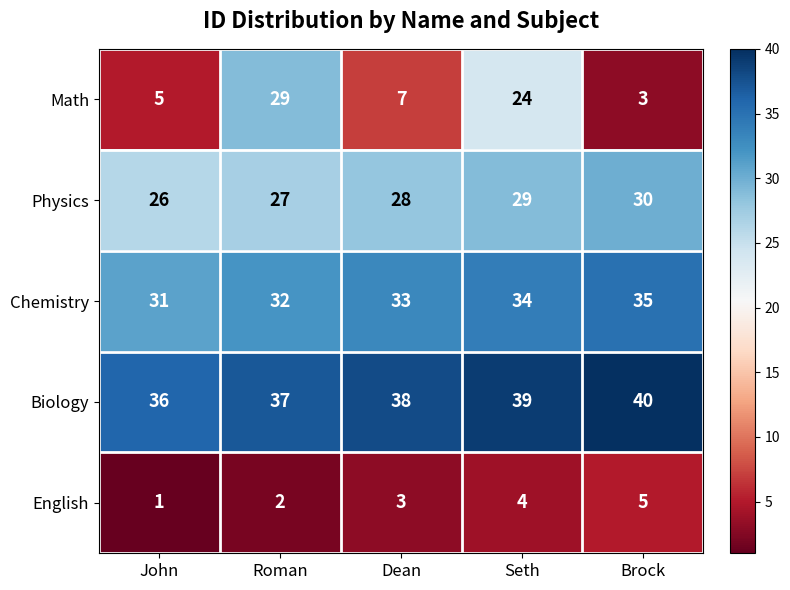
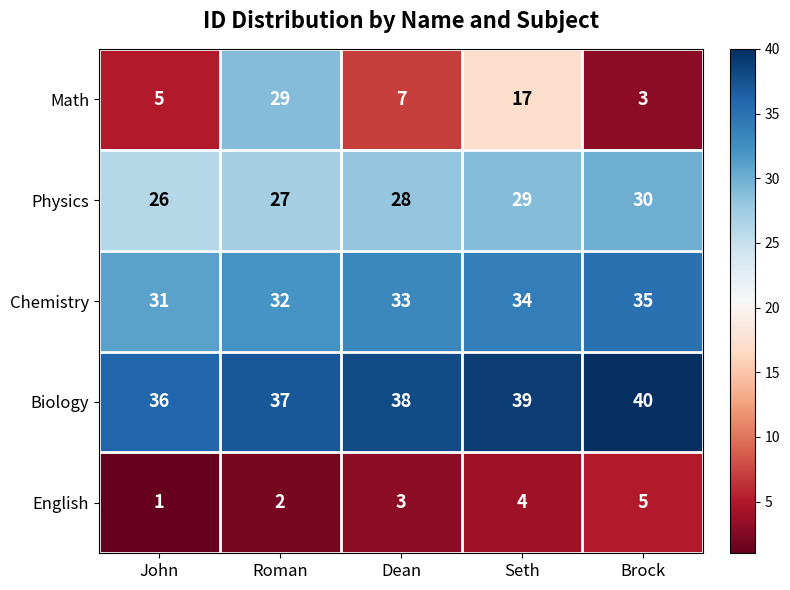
Math, Seth: 24 -> 17
